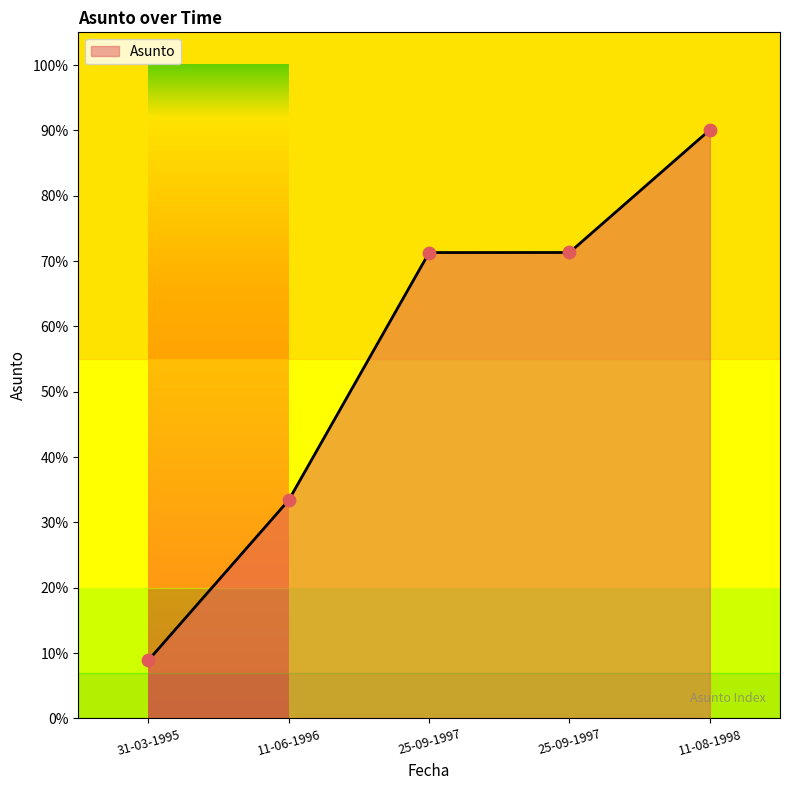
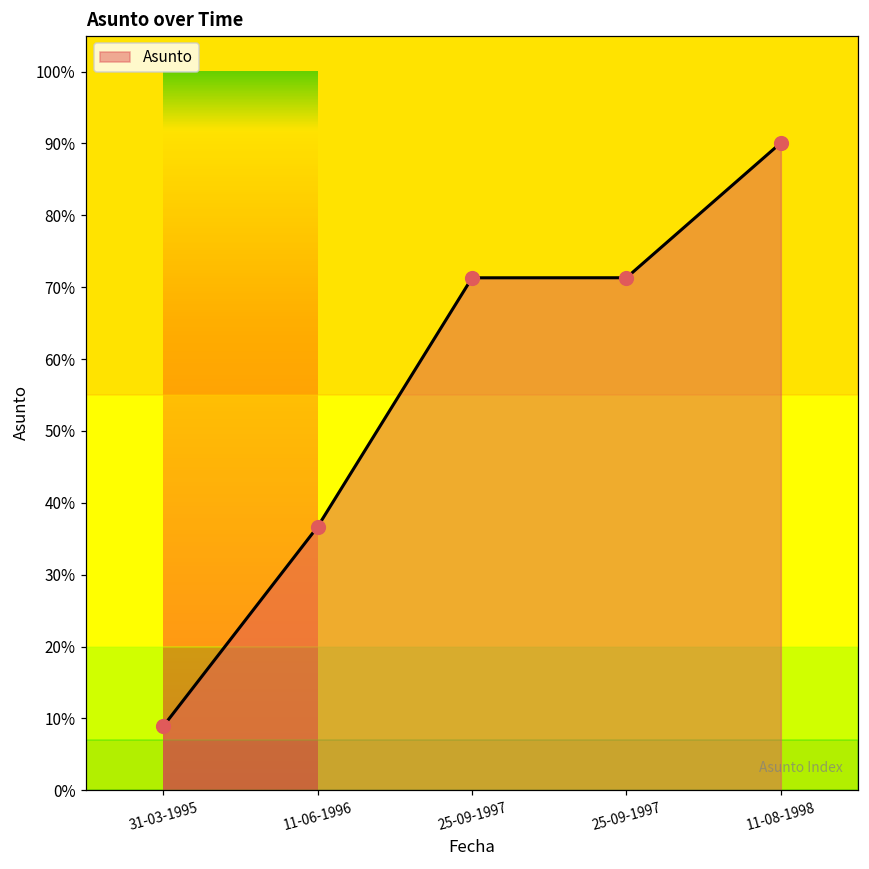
11-06-1996: 33% -> 37%
